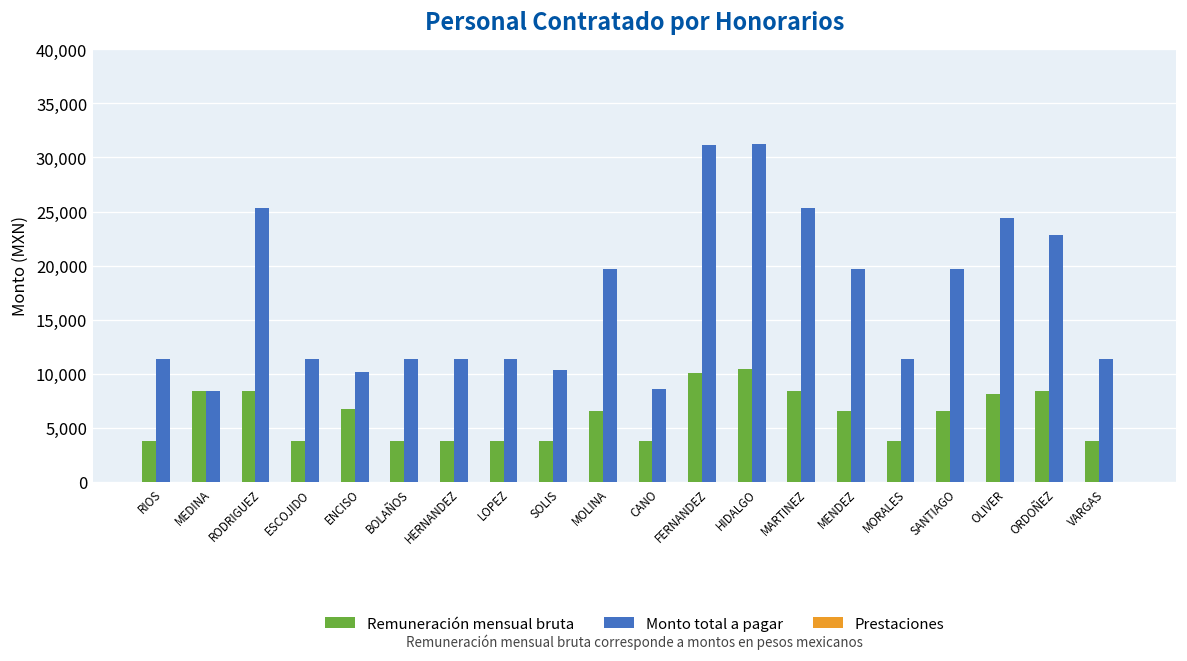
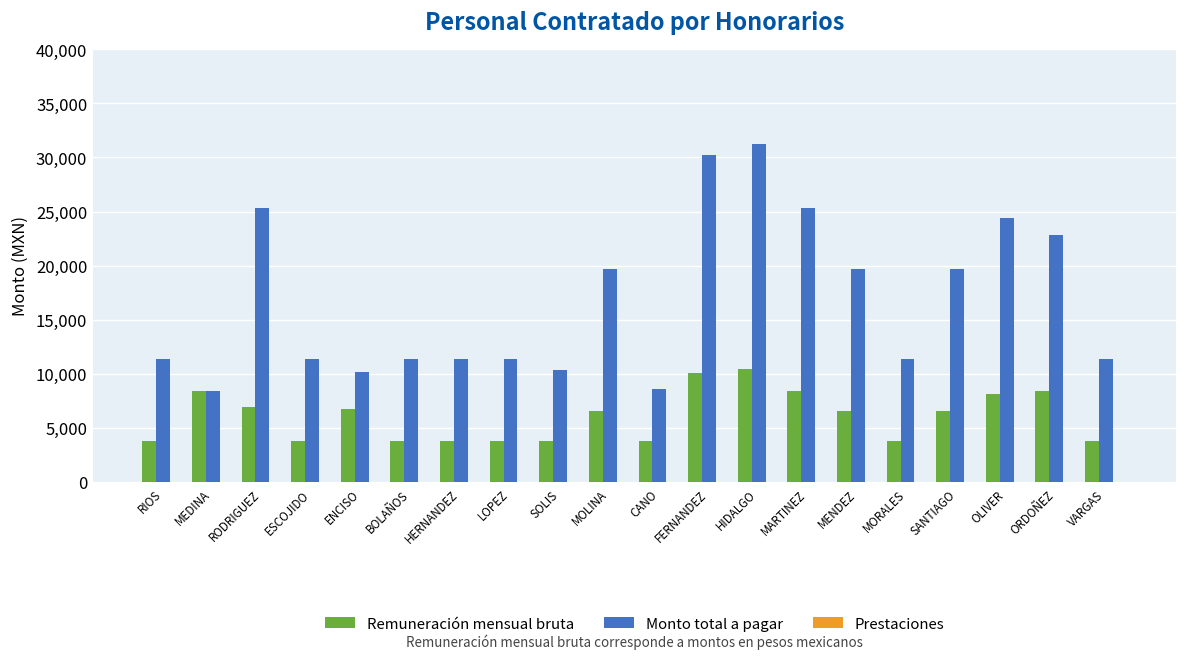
Remuneración mensual bruta, RODRIGUEZ: 8,000 -> 7,000
Monto total a pagar, FERNANDEZ: 31,000 -> 30,000
